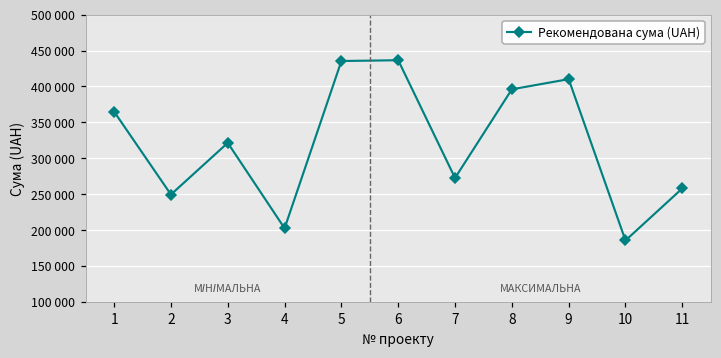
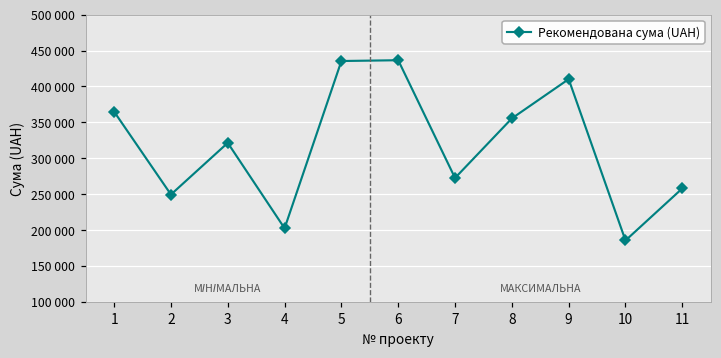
8: 400000 -> 360000
